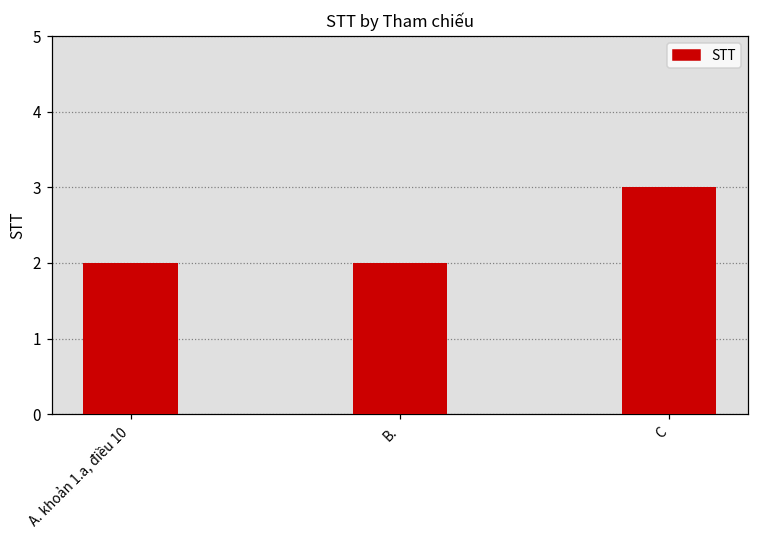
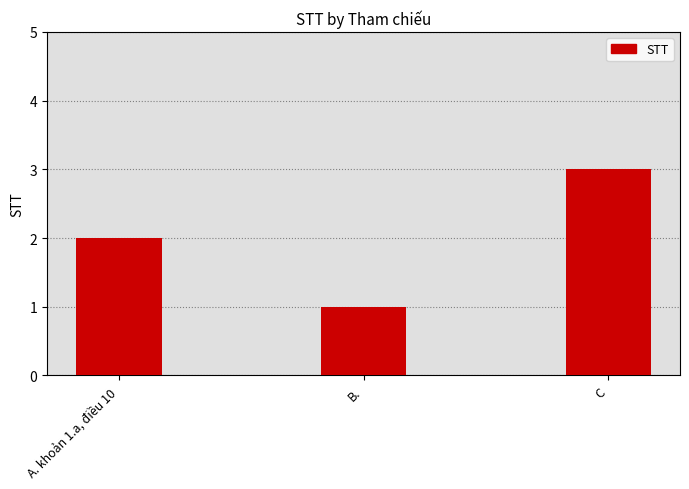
B.: 2 -> 1
